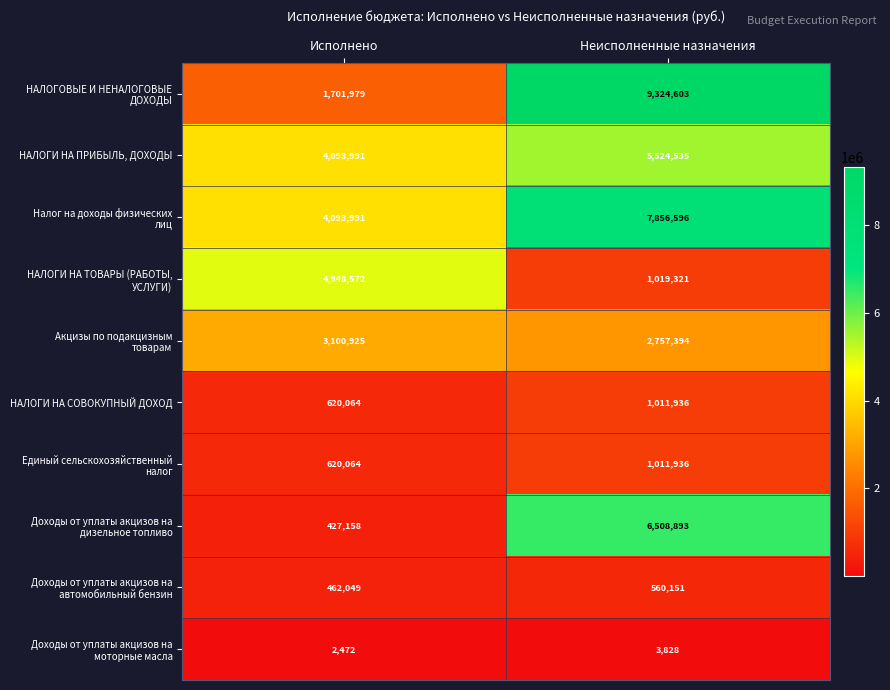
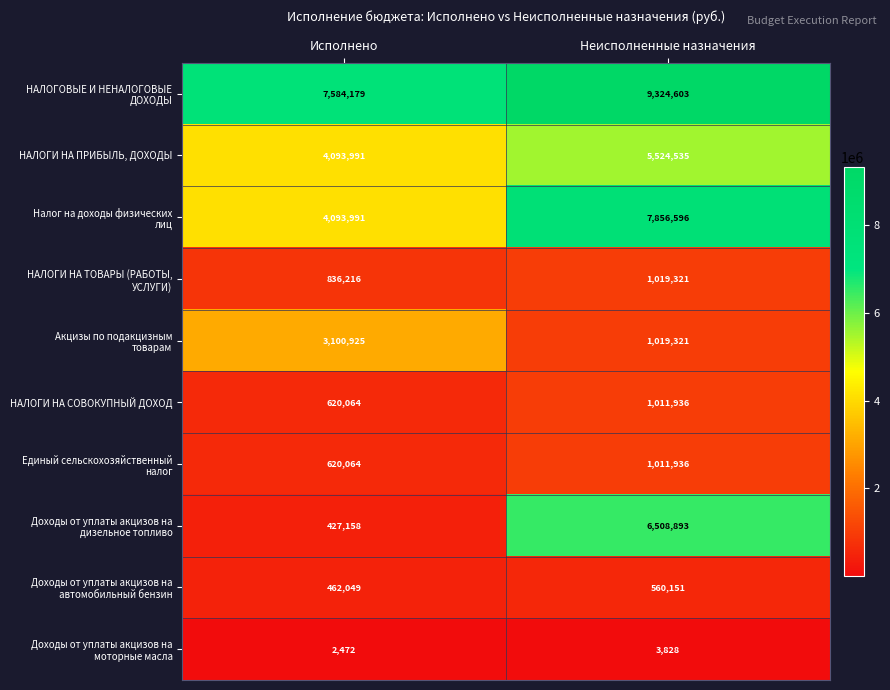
НАЛОГОВЫЕ И НЕНАЛОГОВЫЕ ДОХОДЫ, Исполнено: 1,701,979 -> 7,584,179
НАЛОГИ НА ТОВАРЫ (РАБОТЫ, УСЛУГИ), Исполнено: 4,948,572 -> 836,216
Акцизы по подакцизным товарам, Неисполненные назначения: 2,757,394 -> 1,019,321
